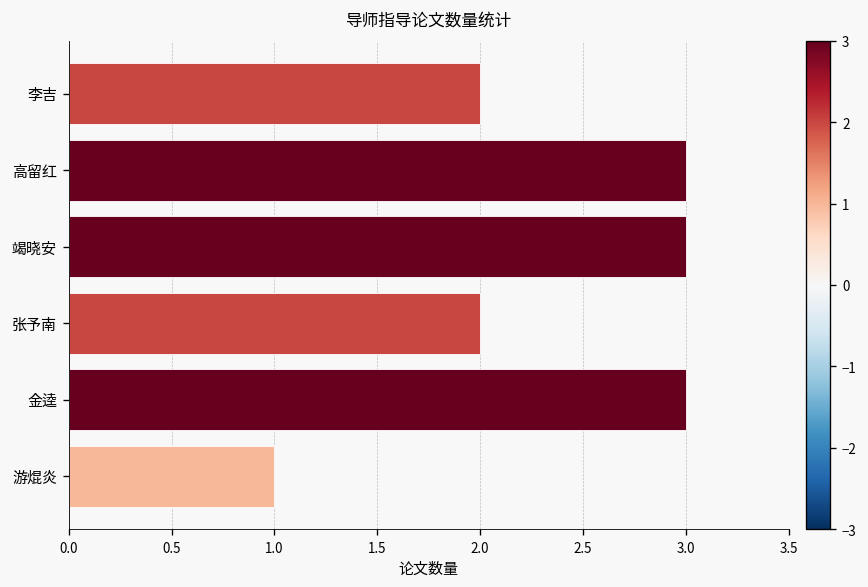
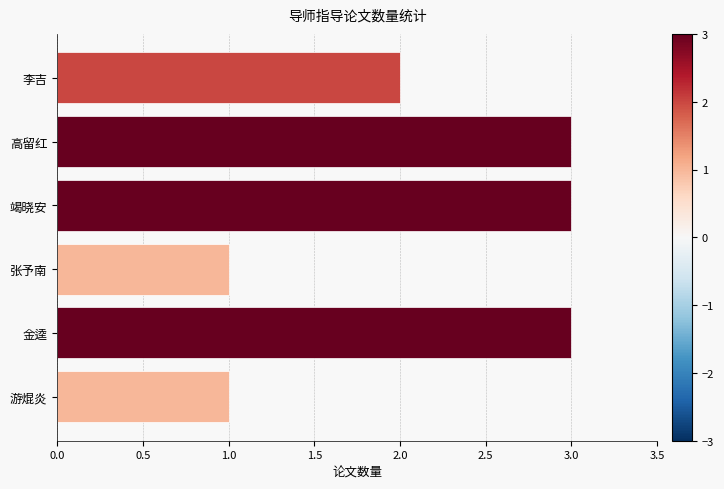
张予南: 2 -> 1
